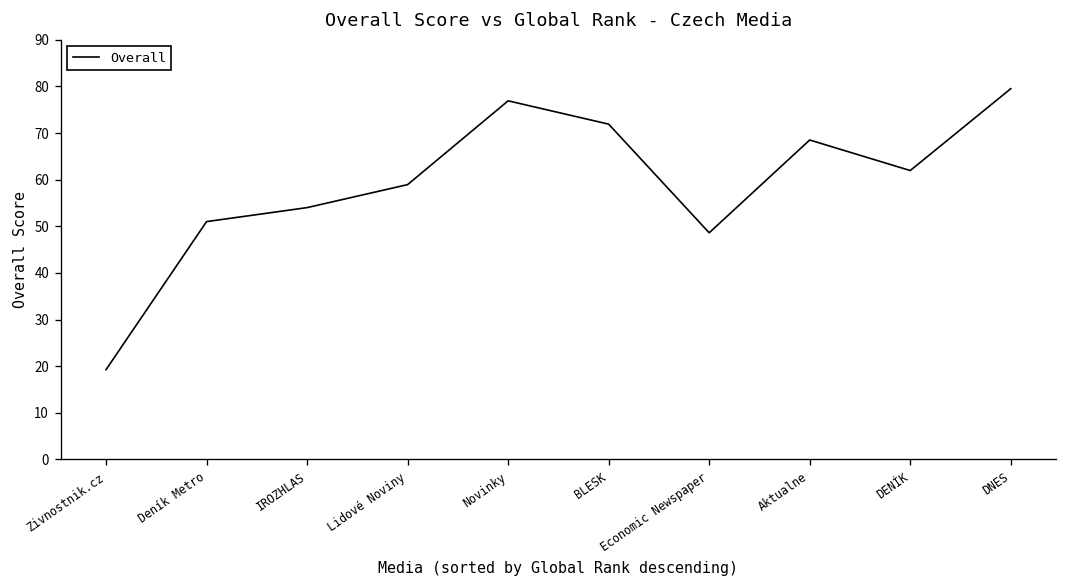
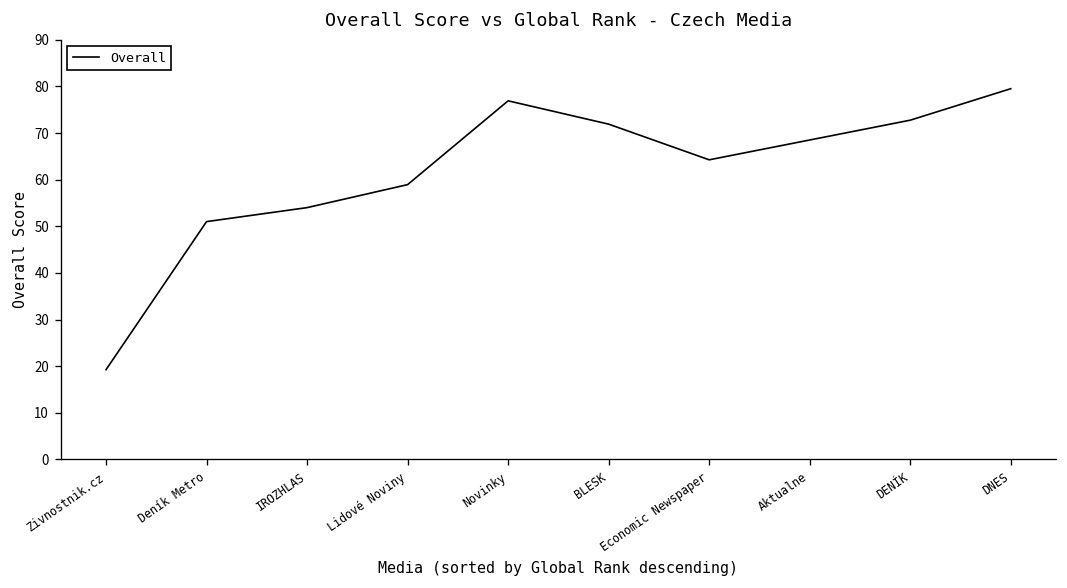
Economic Newspaper: 49 -> 64
DENÍK: 62 -> 73
